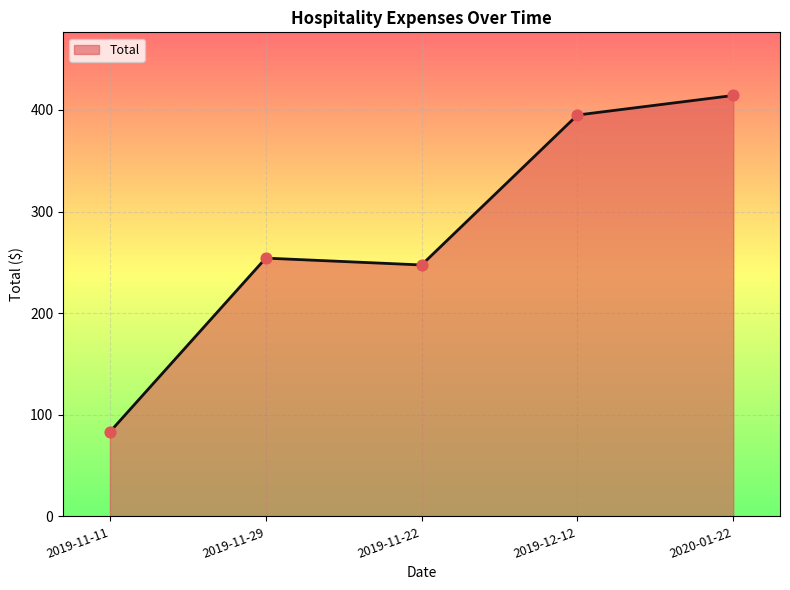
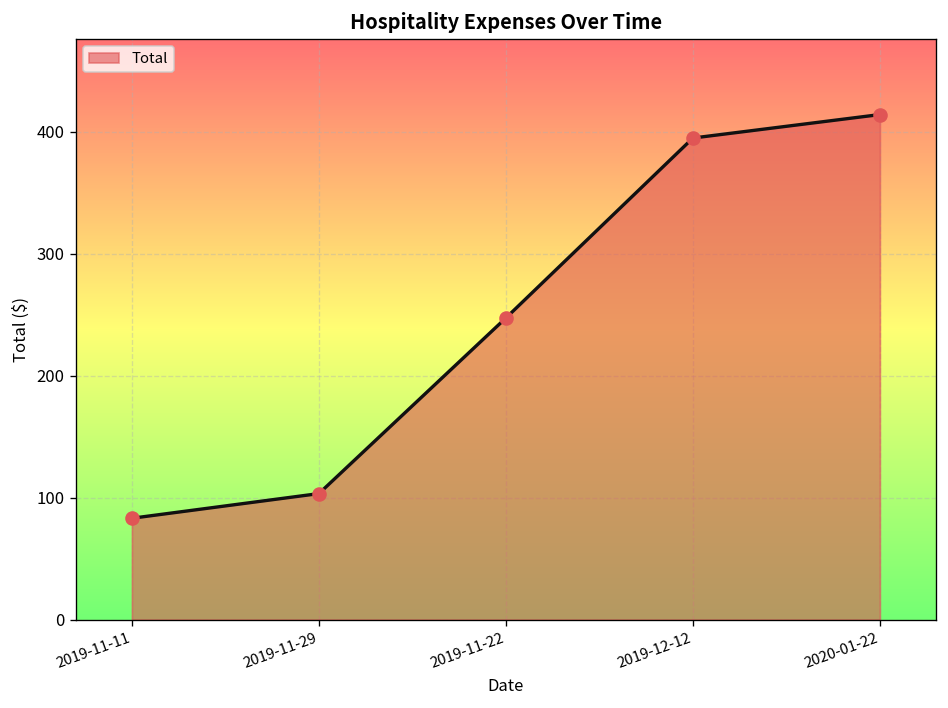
2019-11-29: 254 -> 103
